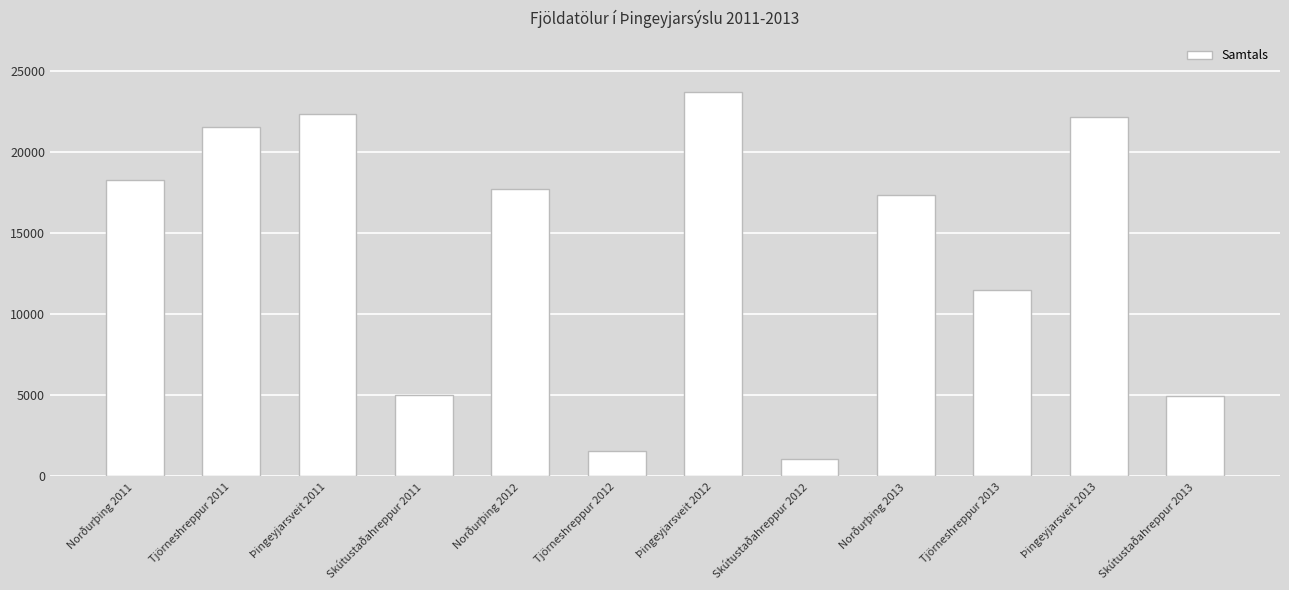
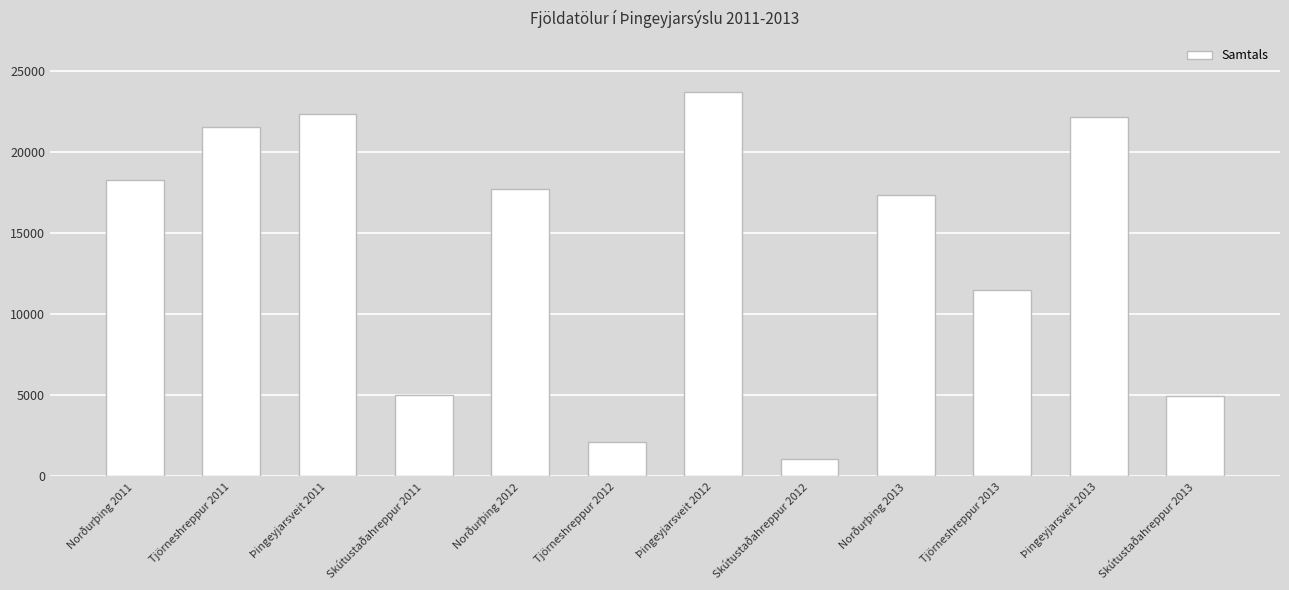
Tjörneshreppur 2012: 1600 -> 2100
